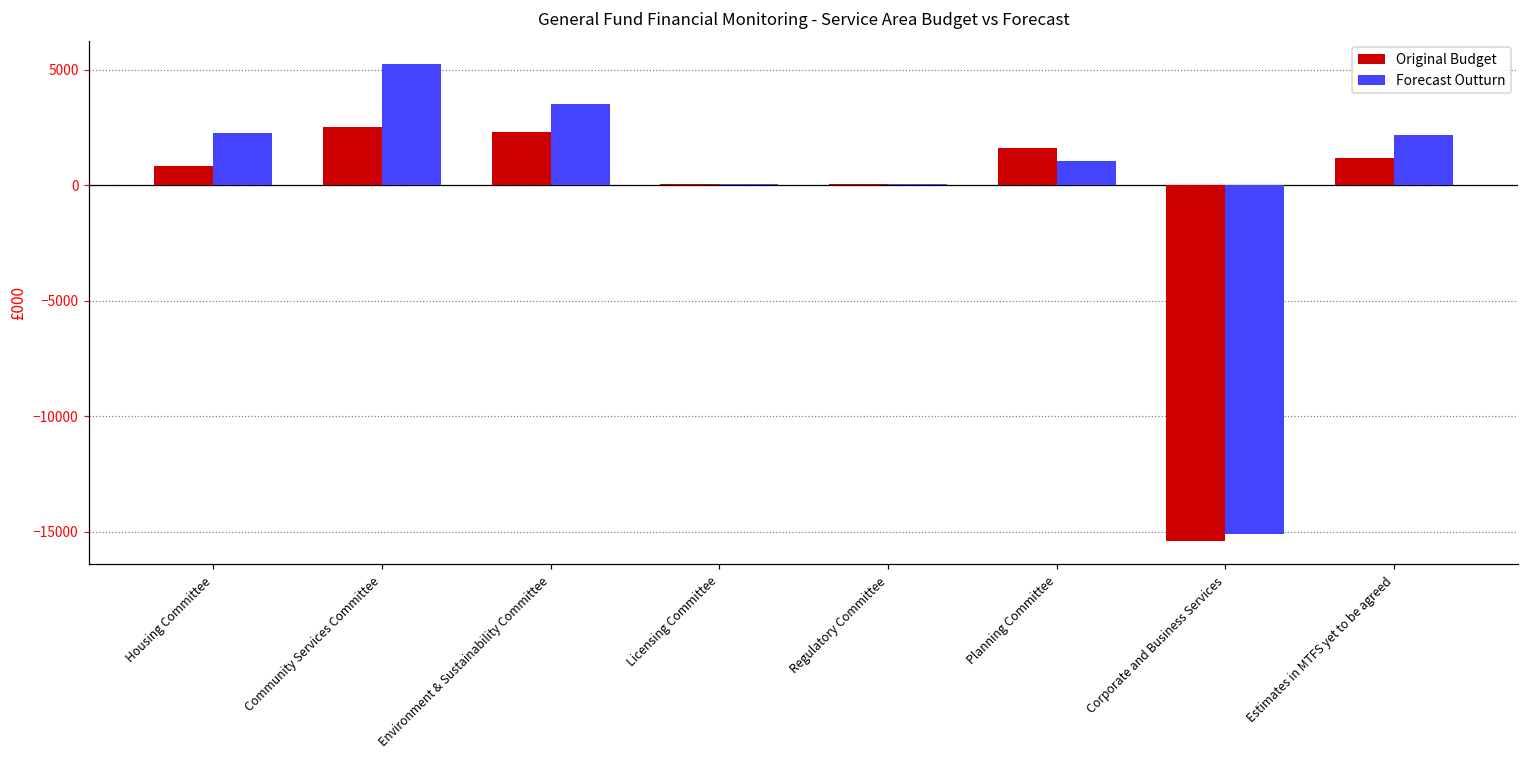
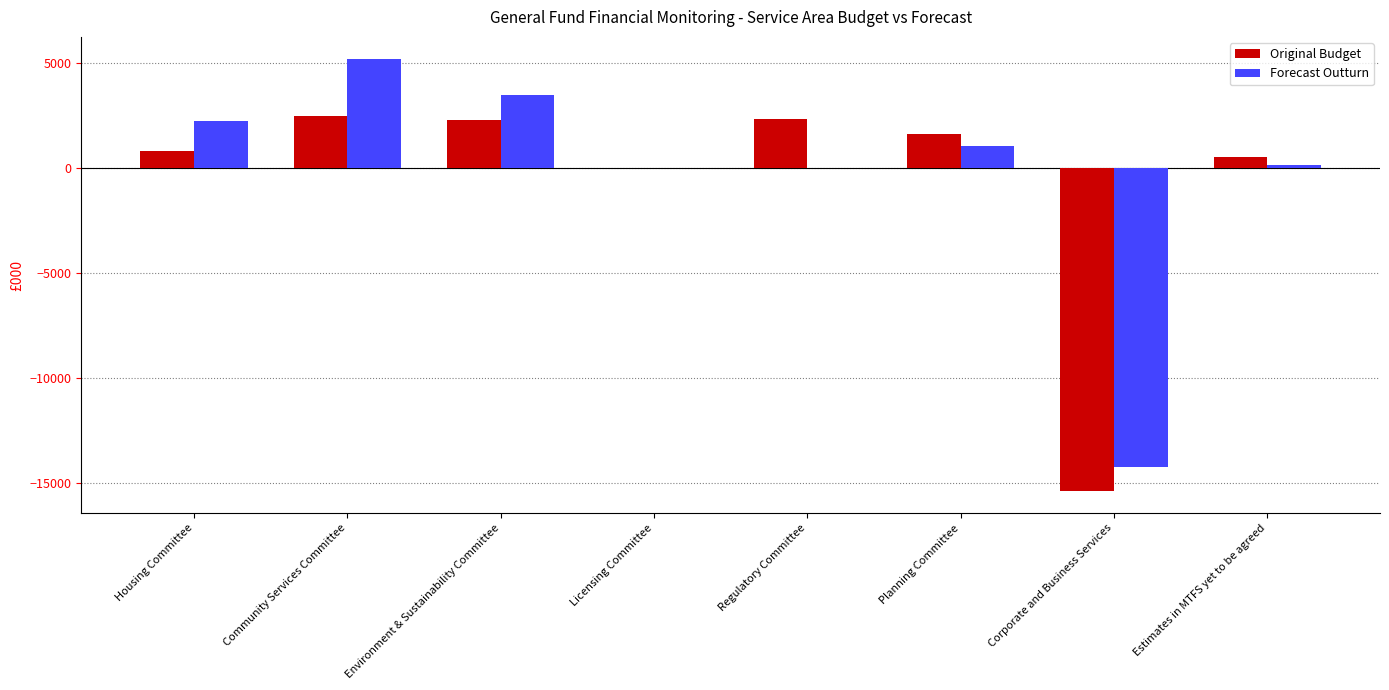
Original Budget, Regulatory Committee: 0 -> 2300
Forecast Outturn, Corporate and Business Services: -15100 -> -14300
Original Budget, Estimates in MTFS yet to be agreed: 1200 -> 600
Forecast Outturn, Estimates in MTFS yet to be agreed: 2200 -> 200
